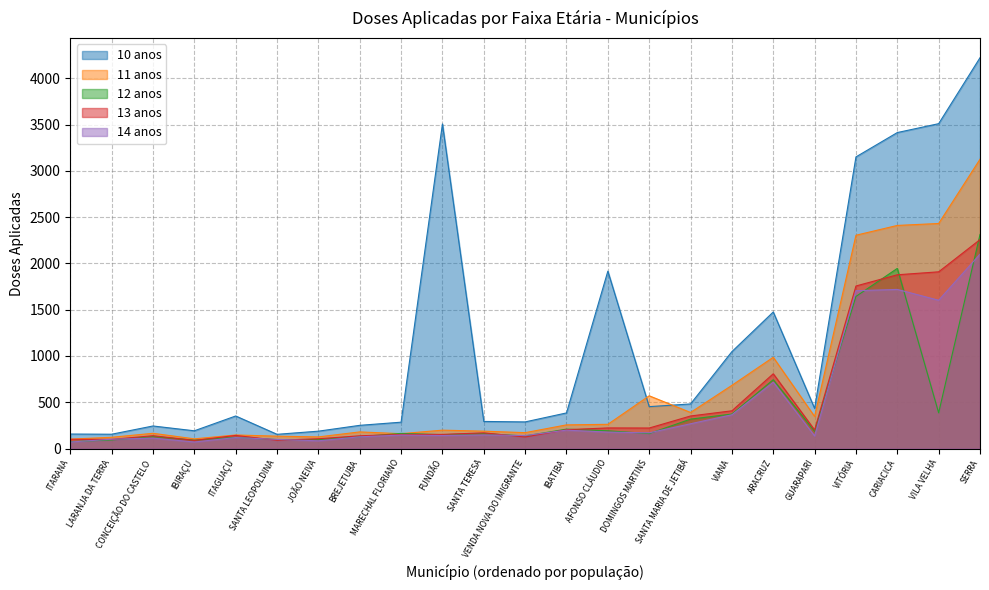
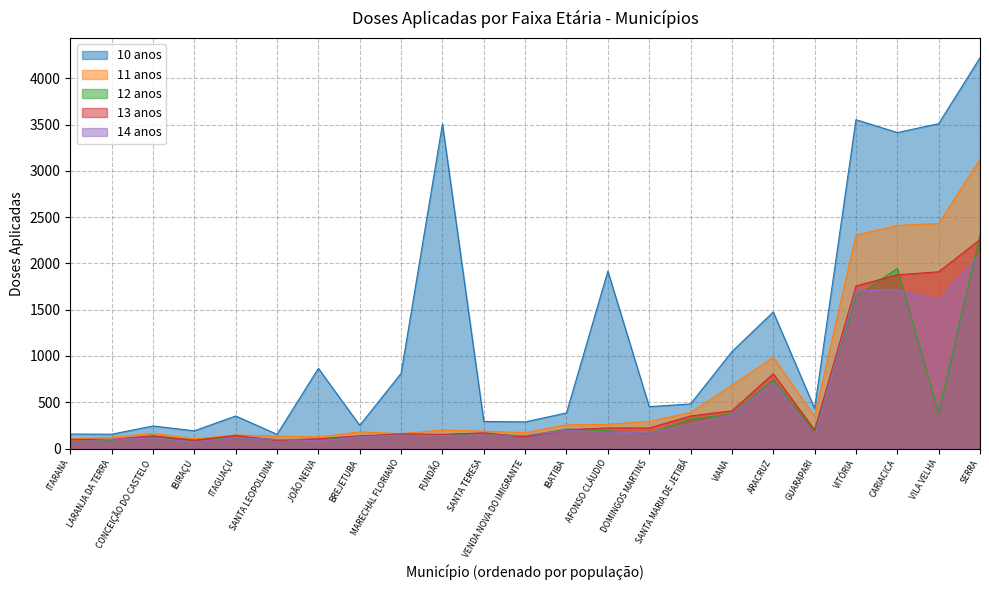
10 anos, JOÃO NEIVA: 200 -> 900
10 anos, MARECHAL FLORIANO: 300 -> 800
11 anos, DOMINGOS MARTINS: 600 -> 300
10 anos, VITÓRIA: 3200 -> 3600
